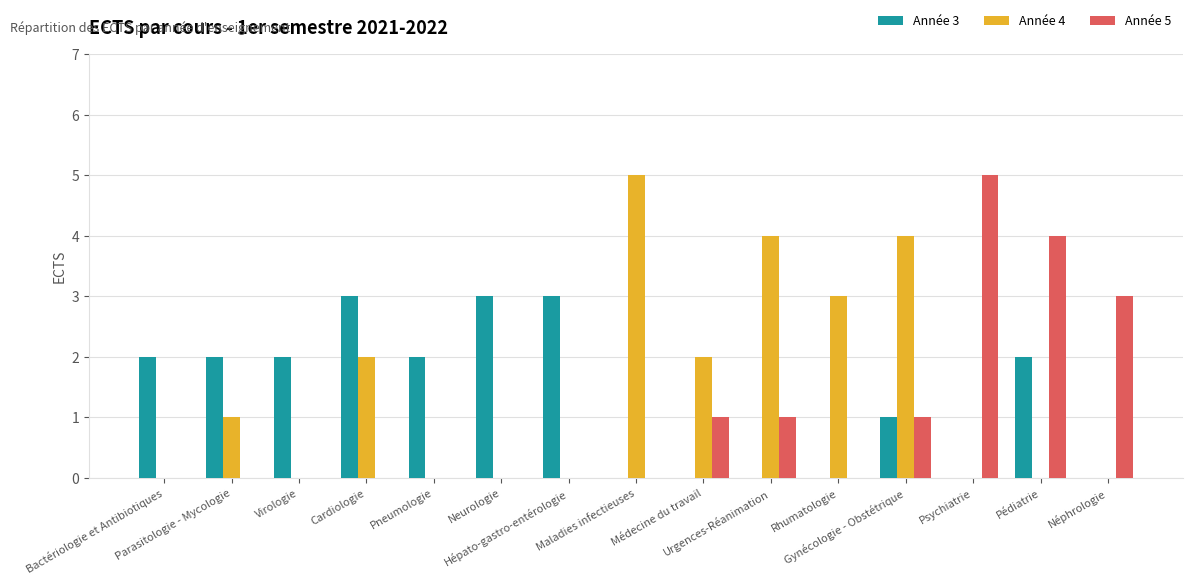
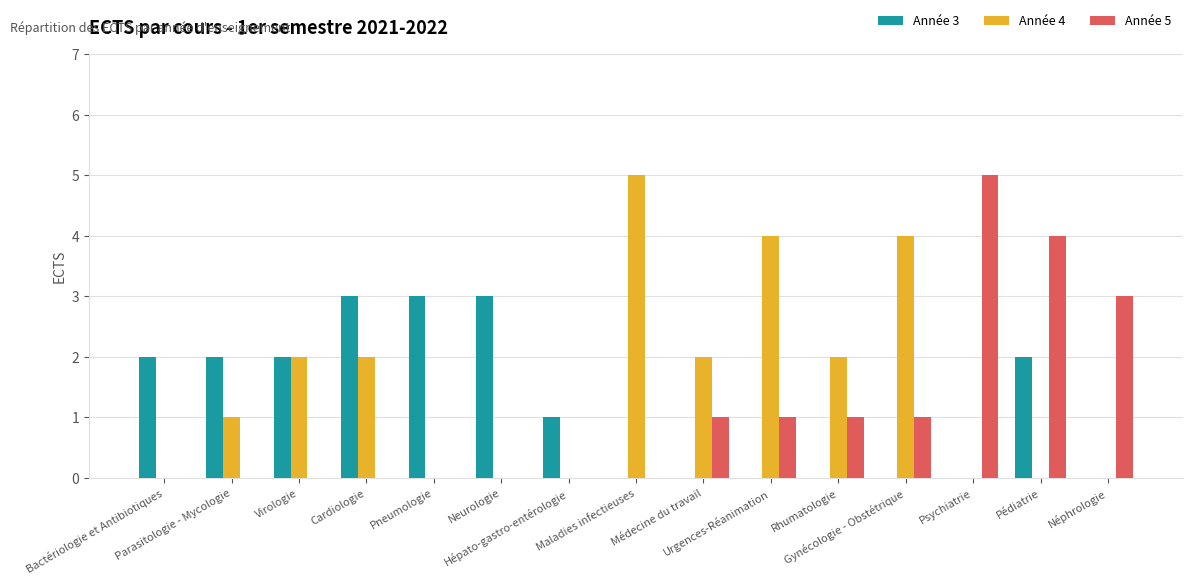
Année 4, Virologie: 0 -> 2
Année 3, Pneumologie: 2 -> 3
Année 3, Hépato-gastro-entérologie: 3 -> 1
Année 4, Rhumatologie: 3 -> 2
Année 5, Rhumatologie: 0 -> 1
Année 3, Gynécologie - Obstétrique: 1 -> 0
